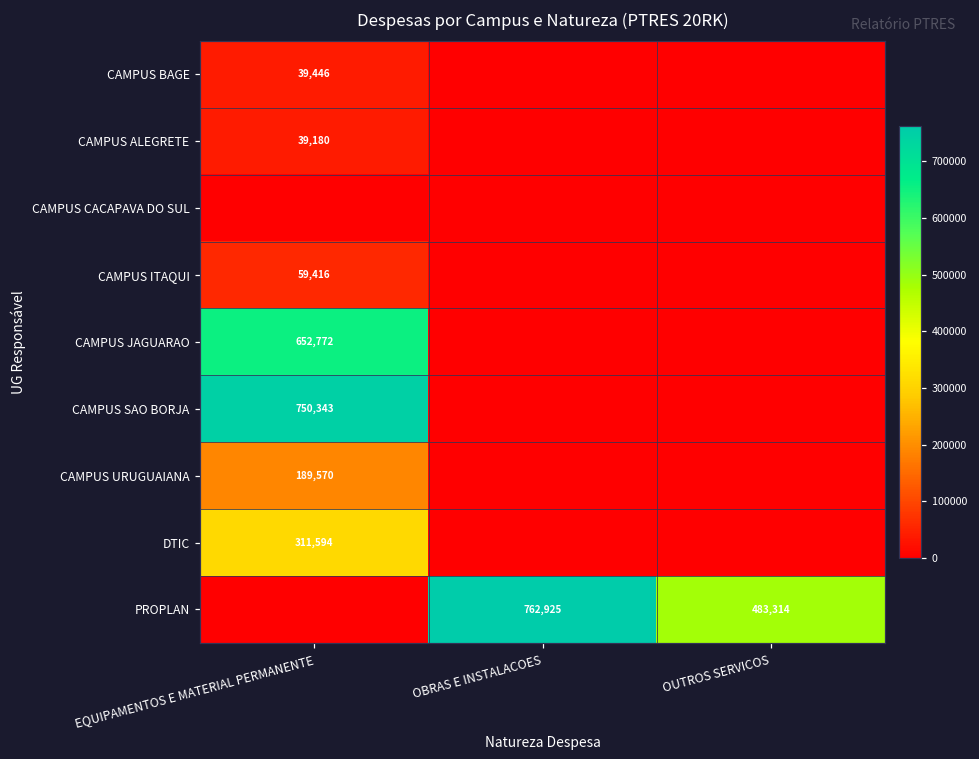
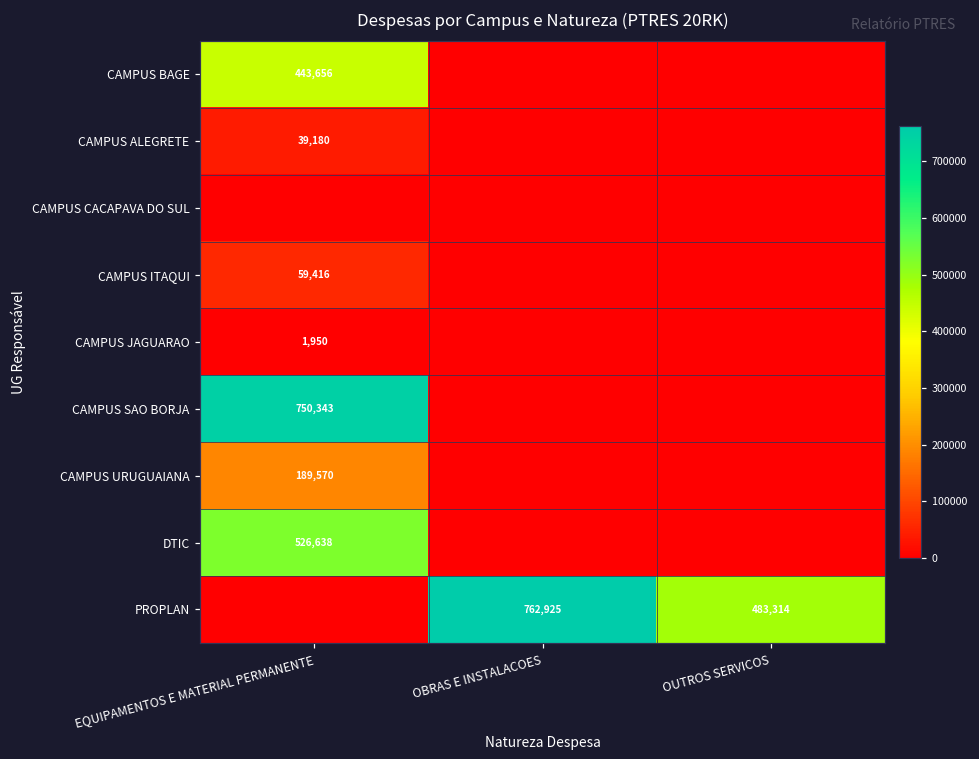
CAMPUS BAGE, EQUIPAMENTOS E MATERIAL PERMANENTE: 39,446 -> 443,656
CAMPUS JAGUARAO, EQUIPAMENTOS E MATERIAL PERMANENTE: 652,772 -> 1,950
DTIC, EQUIPAMENTOS E MATERIAL PERMANENTE: 311,594 -> 526,638
